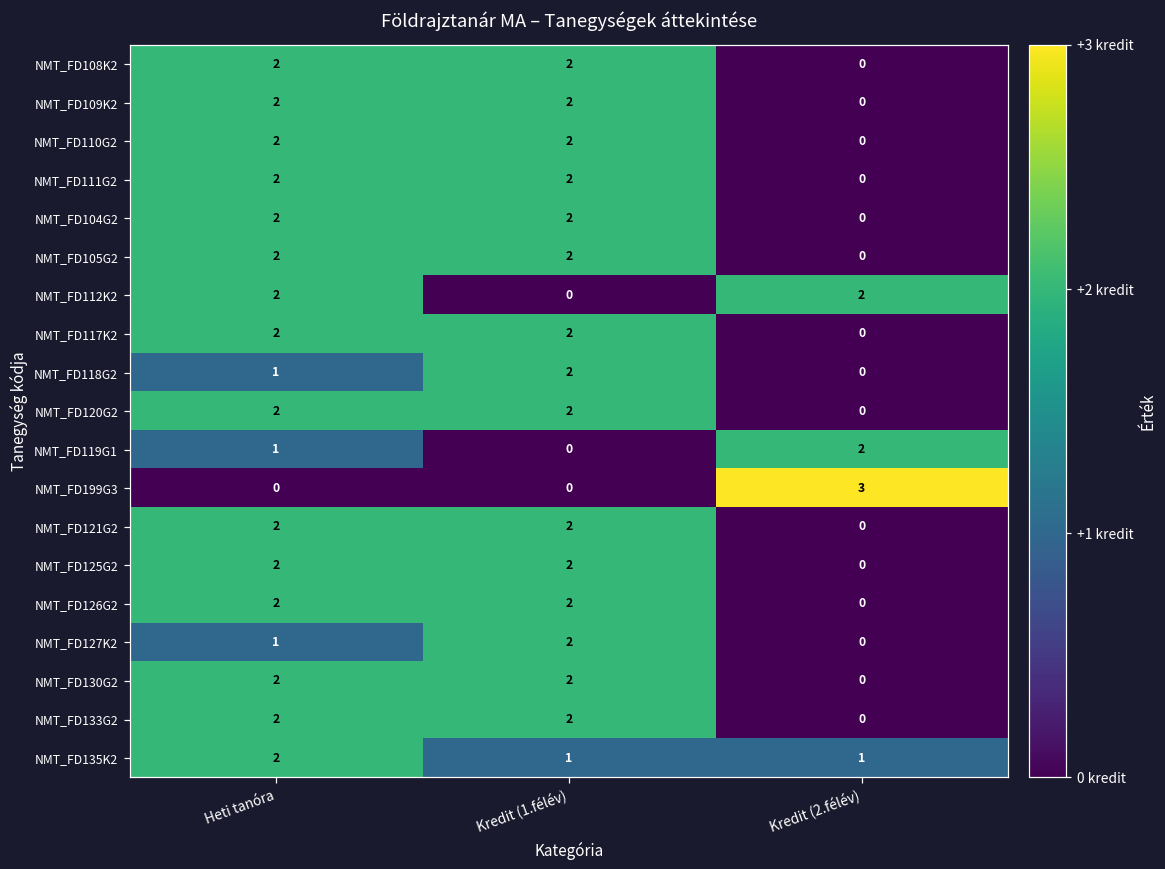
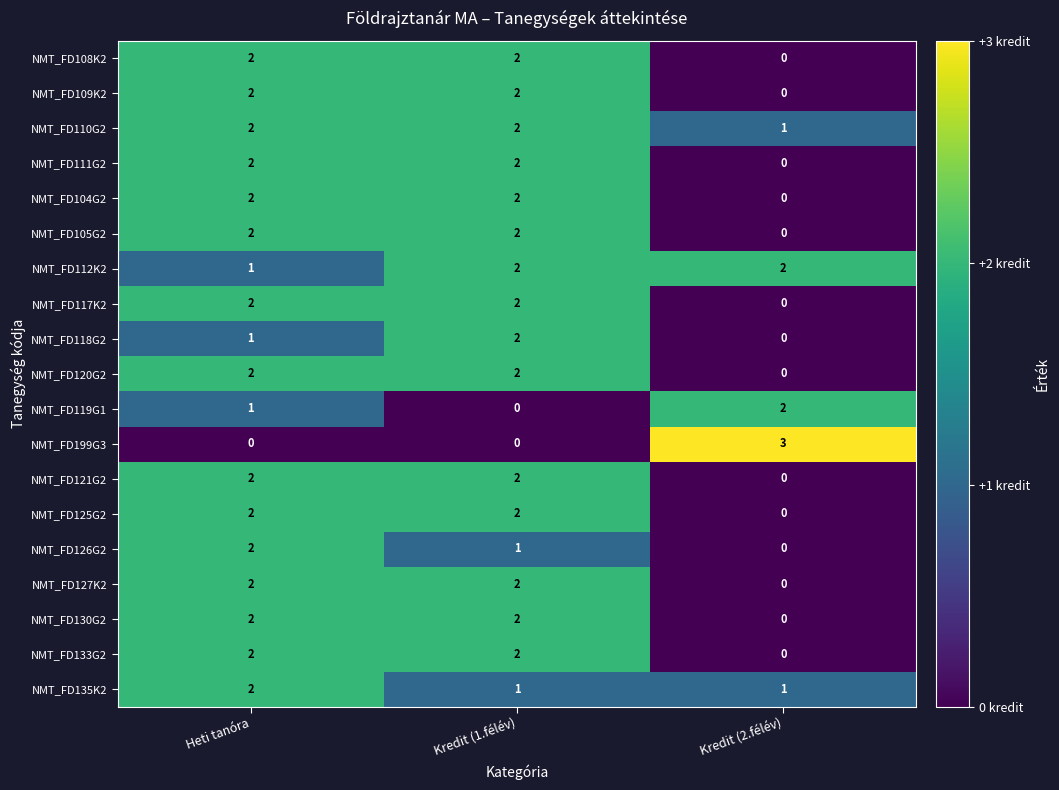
NMT_FD110G2, Kredit (2.félév): 0 -> 1
NMT_FD112K2, Heti tanóra: 2 -> 1
NMT_FD112K2, Kredit (1.félév): 0 -> 2
NMT_FD126G2, Kredit (1.félév): 2 -> 1
NMT_FD127K2, Heti tanóra: 1 -> 2
